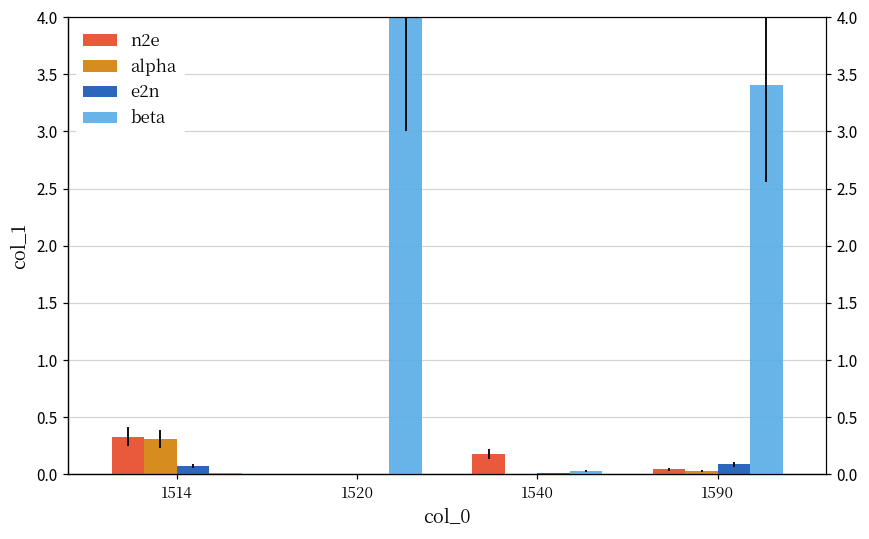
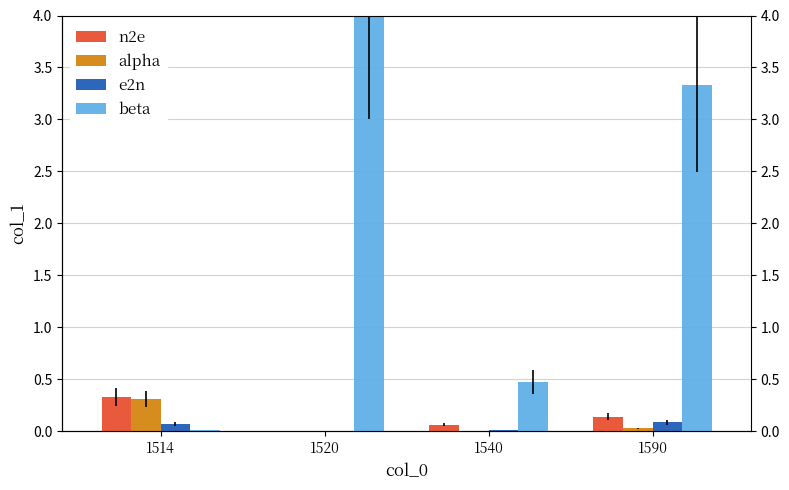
n2e, 1540: 0.18 -> 0.06
beta, 1540: 0.03 -> 0.48
n2e, 1590: 0.05 -> 0.14
beta, 1590: 3.41 -> 3.33
